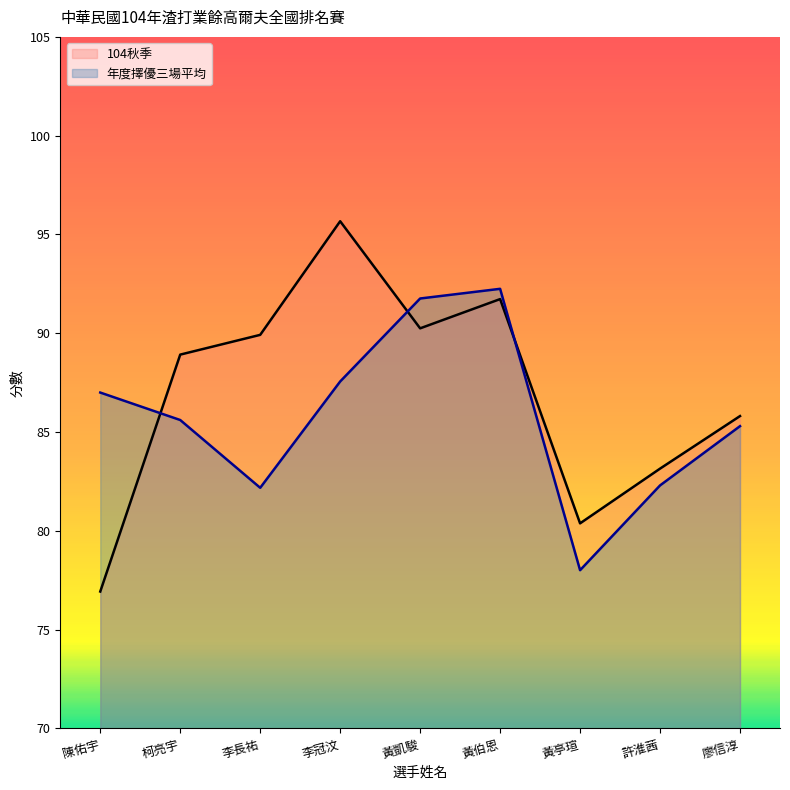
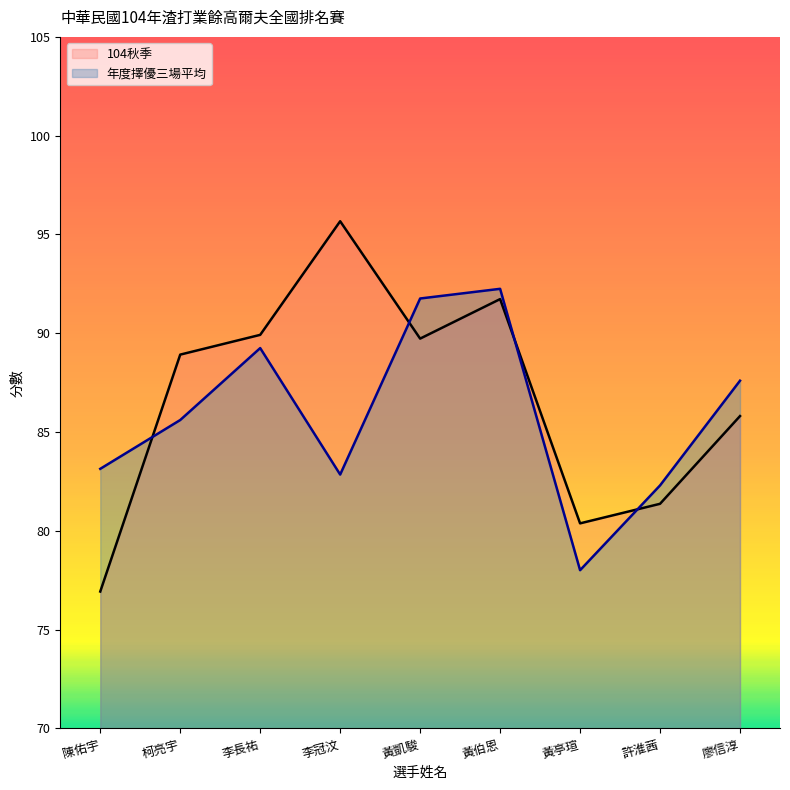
年度擇優三場平均, 陳佑宇: 87.0 -> 83.1
年度擇優三場平均, 李長祐: 82.2 -> 89.3
年度擇優三場平均, 李冠汶: 87.6 -> 82.9
104秋季, 黃凱駿: 90.3 -> 89.7
104秋季, 許淮茜: 83.2 -> 81.4
年度擇優三場平均, 廖信淳: 85.3 -> 87.6
